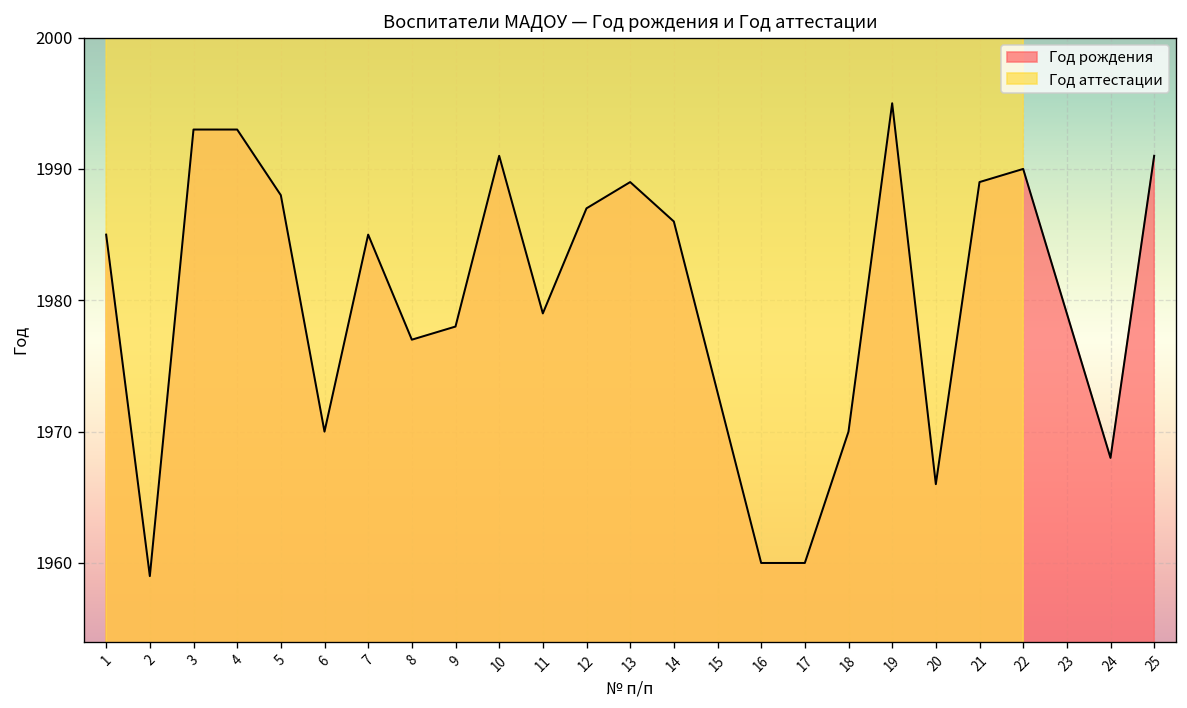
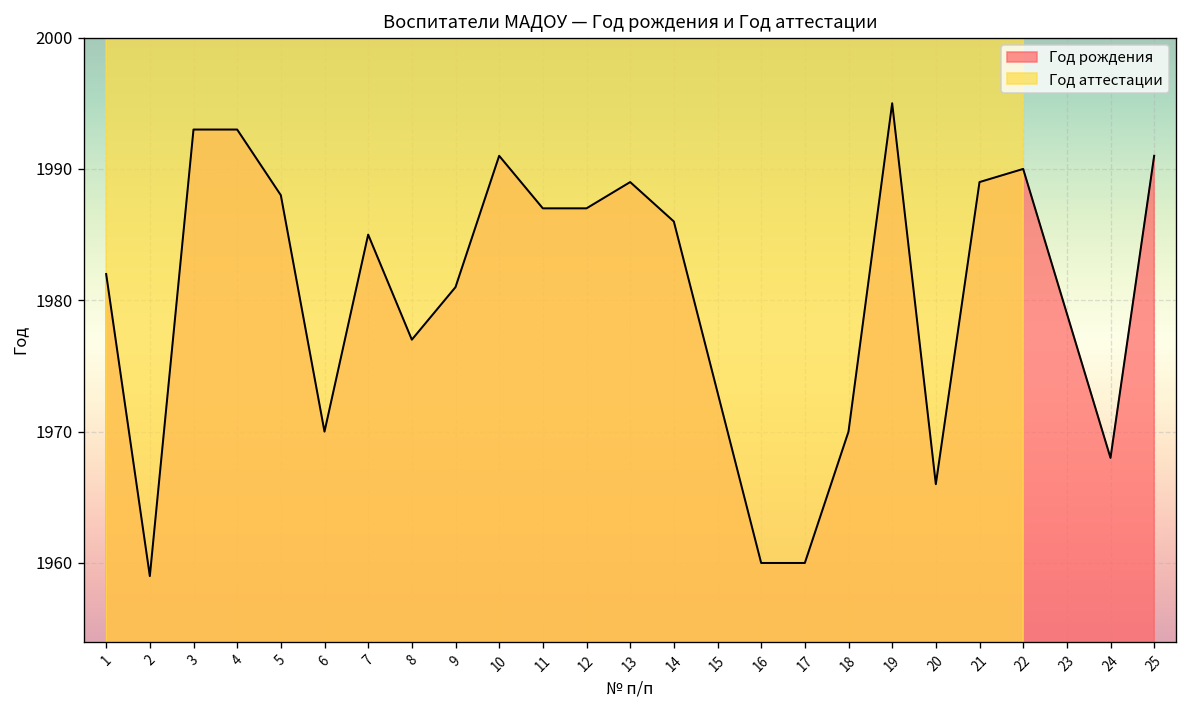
Год рождения, 1: 1985 -> 1982
Год рождения, 9: 1978 -> 1981
Год рождения, 11: 1979 -> 1987
